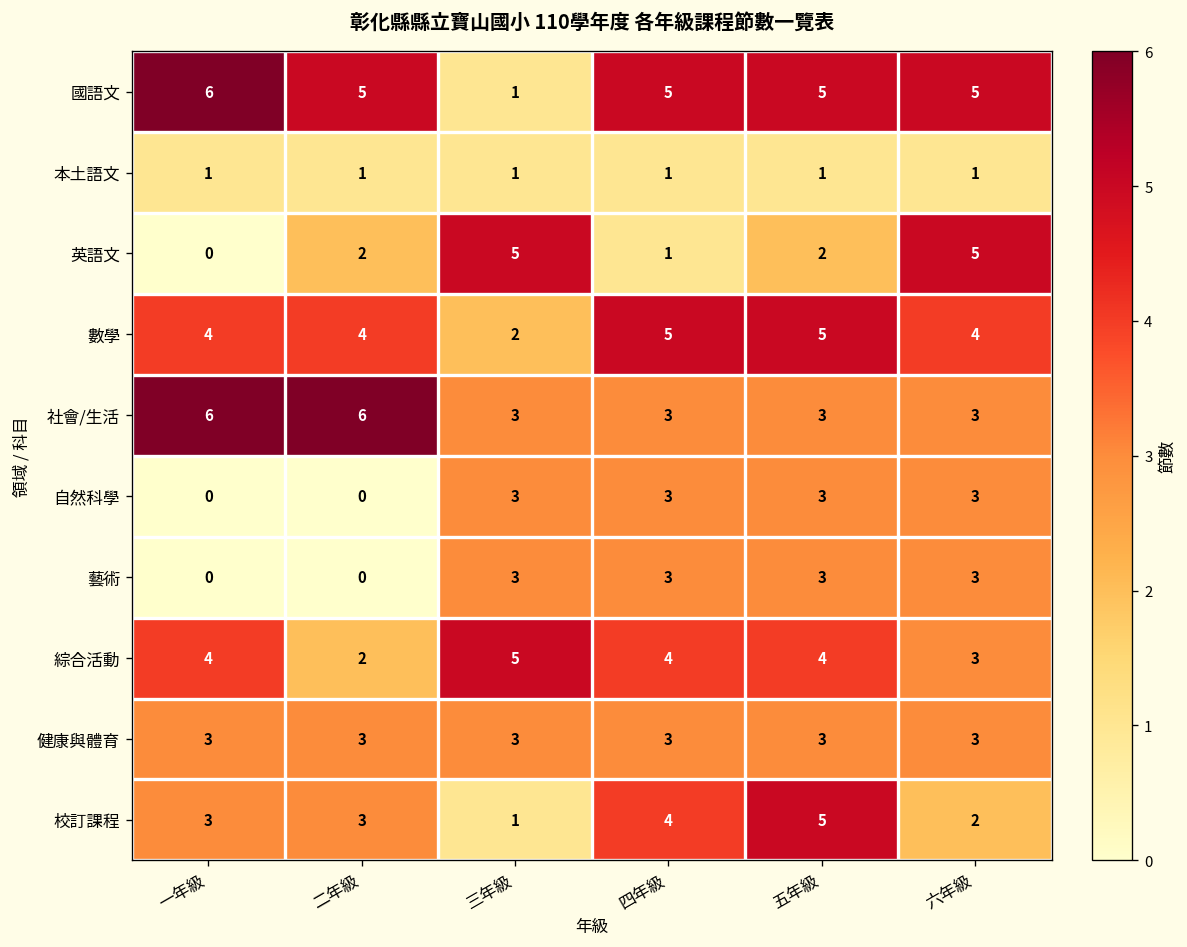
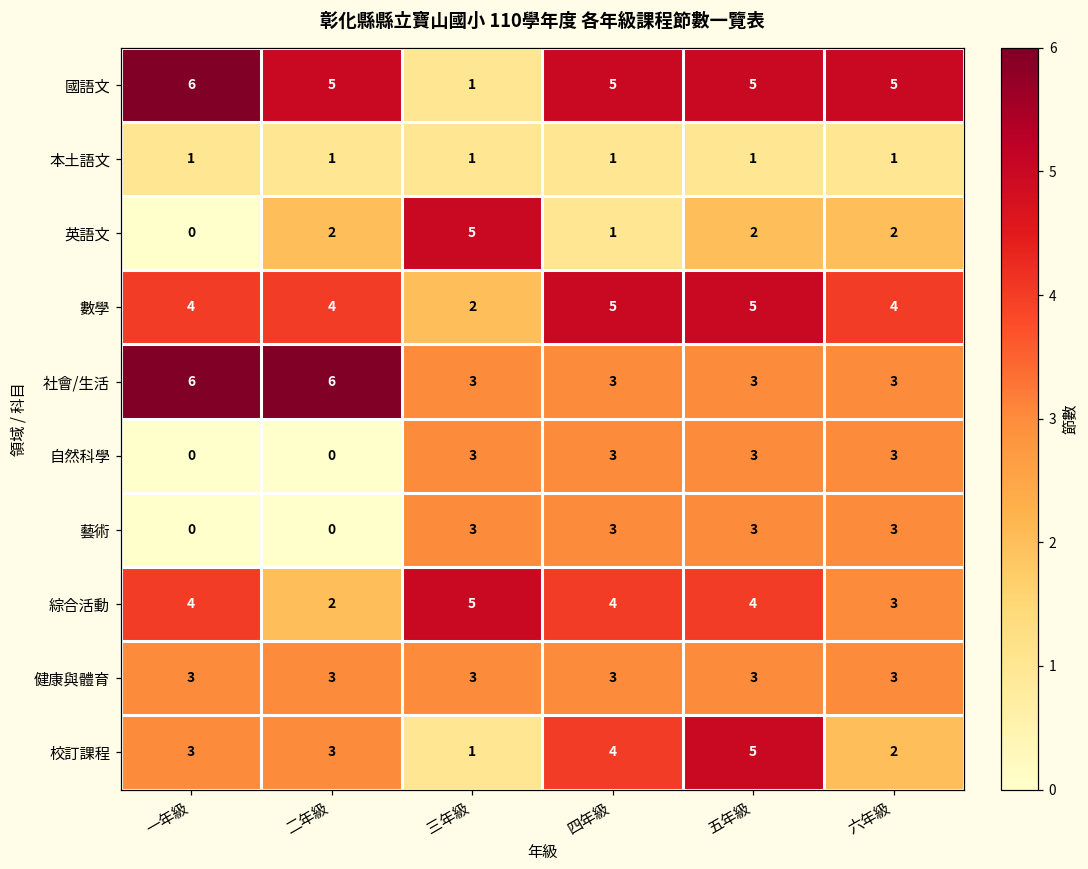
英語文, 六年級: 5 -> 2
